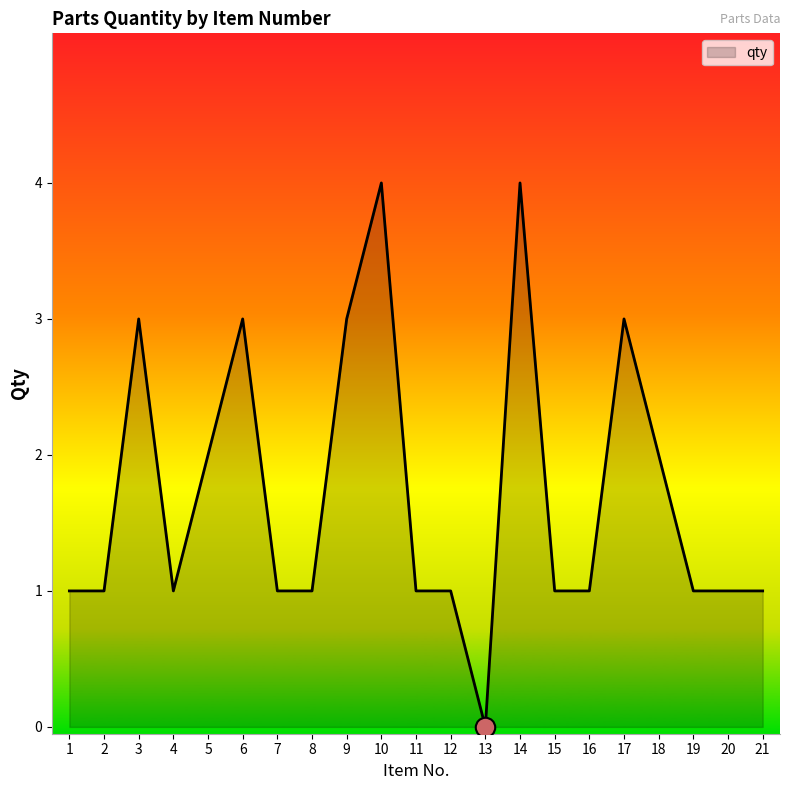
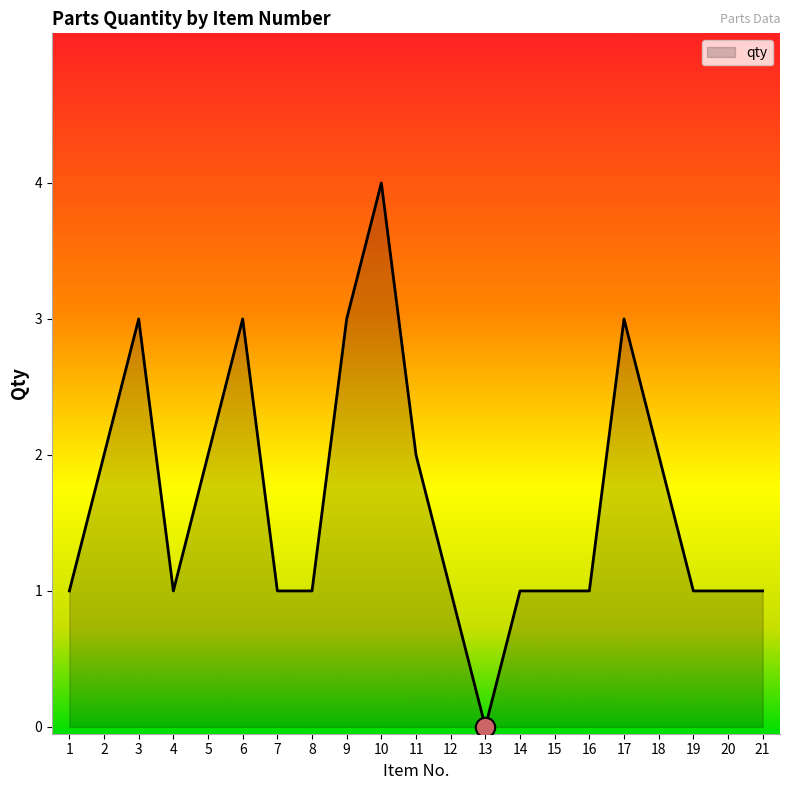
qty, 2: 1 -> 2
qty, 11: 1 -> 2
qty, 14: 4 -> 1
